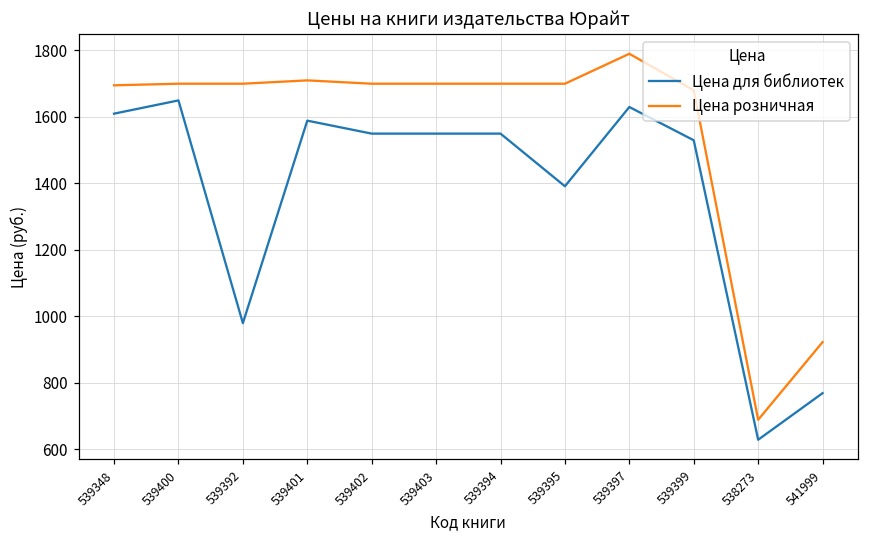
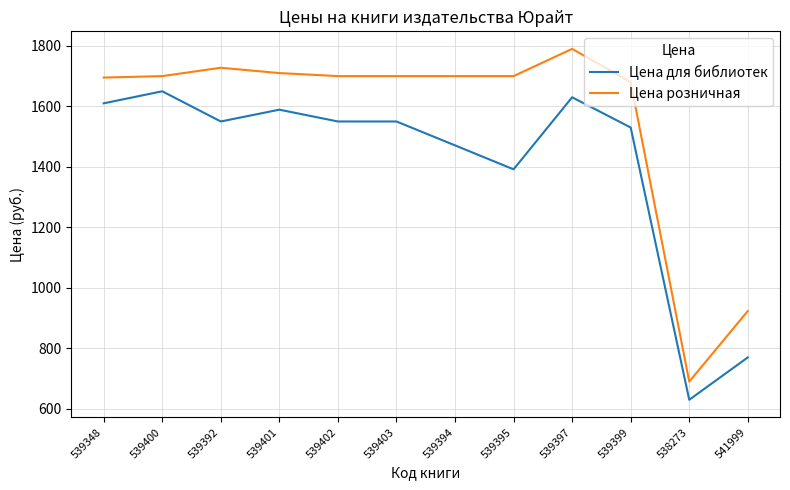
Цена для библиотек, 539392: 980 -> 1550
Цена розничная, 539392: 1700 -> 1730
Цена для библиотек, 539394: 1550 -> 1470
